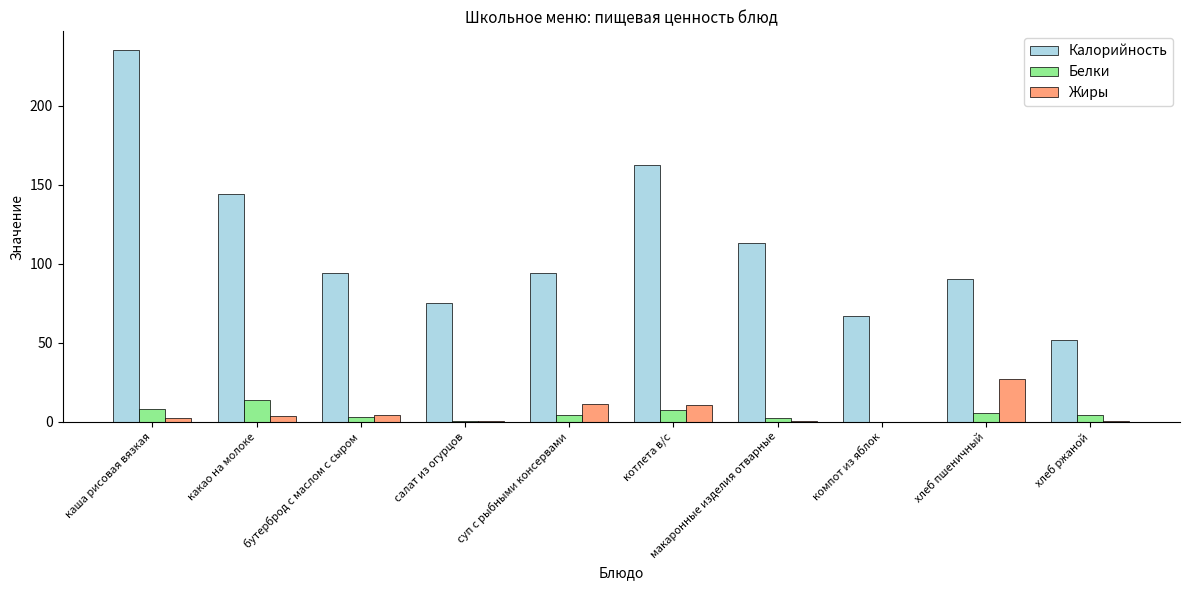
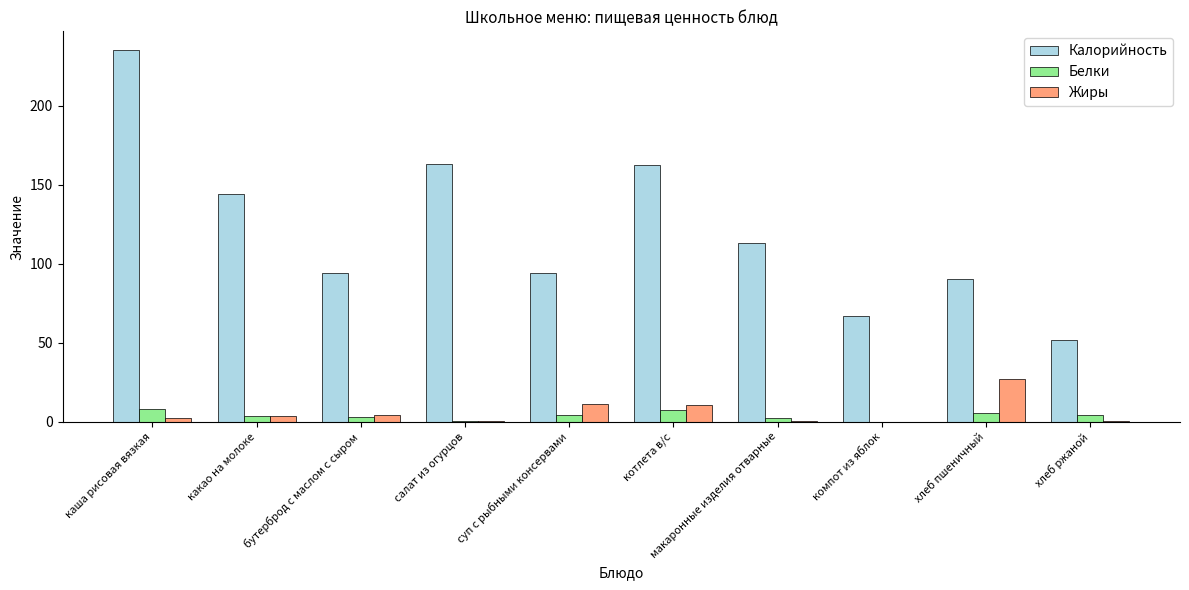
Белки, какао на молоке: 14 -> 4
Калорийность, салат из огурцов: 75 -> 163
